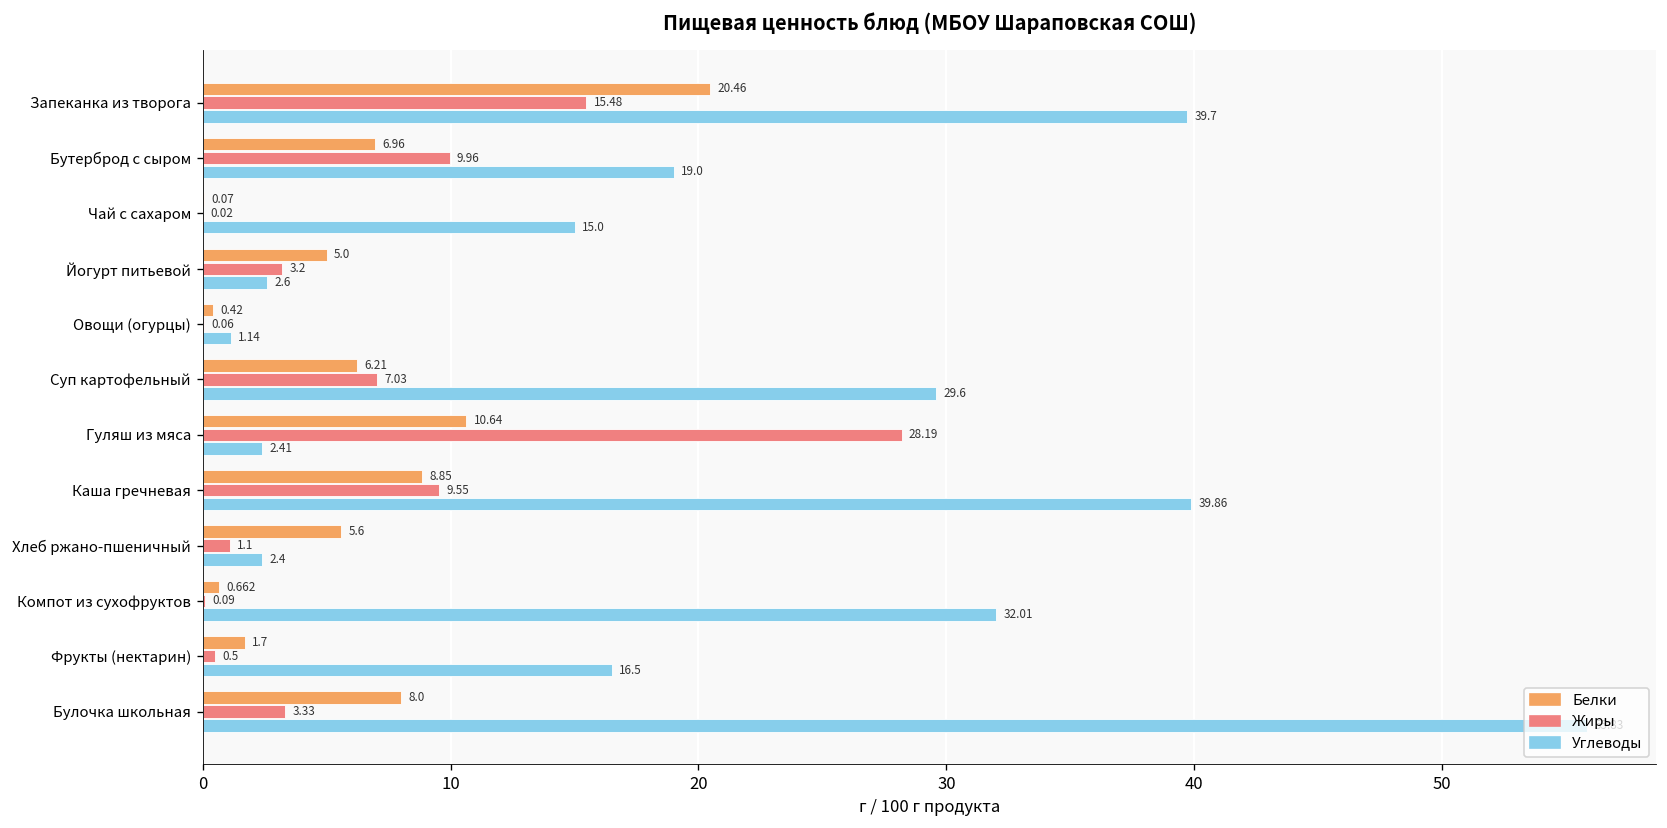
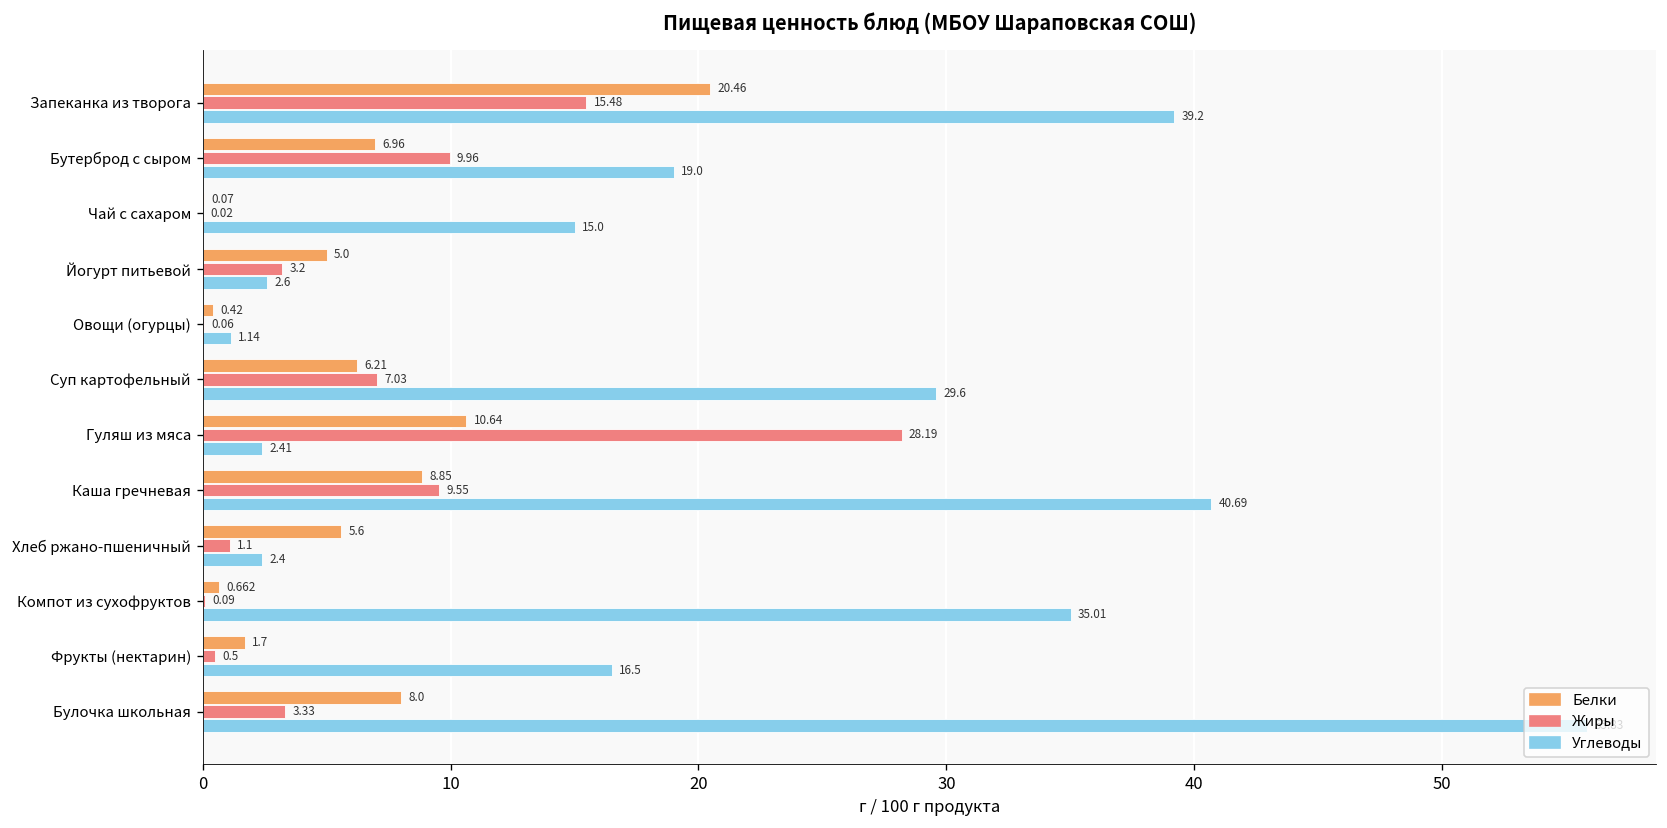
Углеводы, Запеканка из творога: 39.7 -> 39.2
Углеводы, Каша гречневая: 39.86 -> 40.69
Углеводы, Компот из сухофруктов: 32.01 -> 35.01
